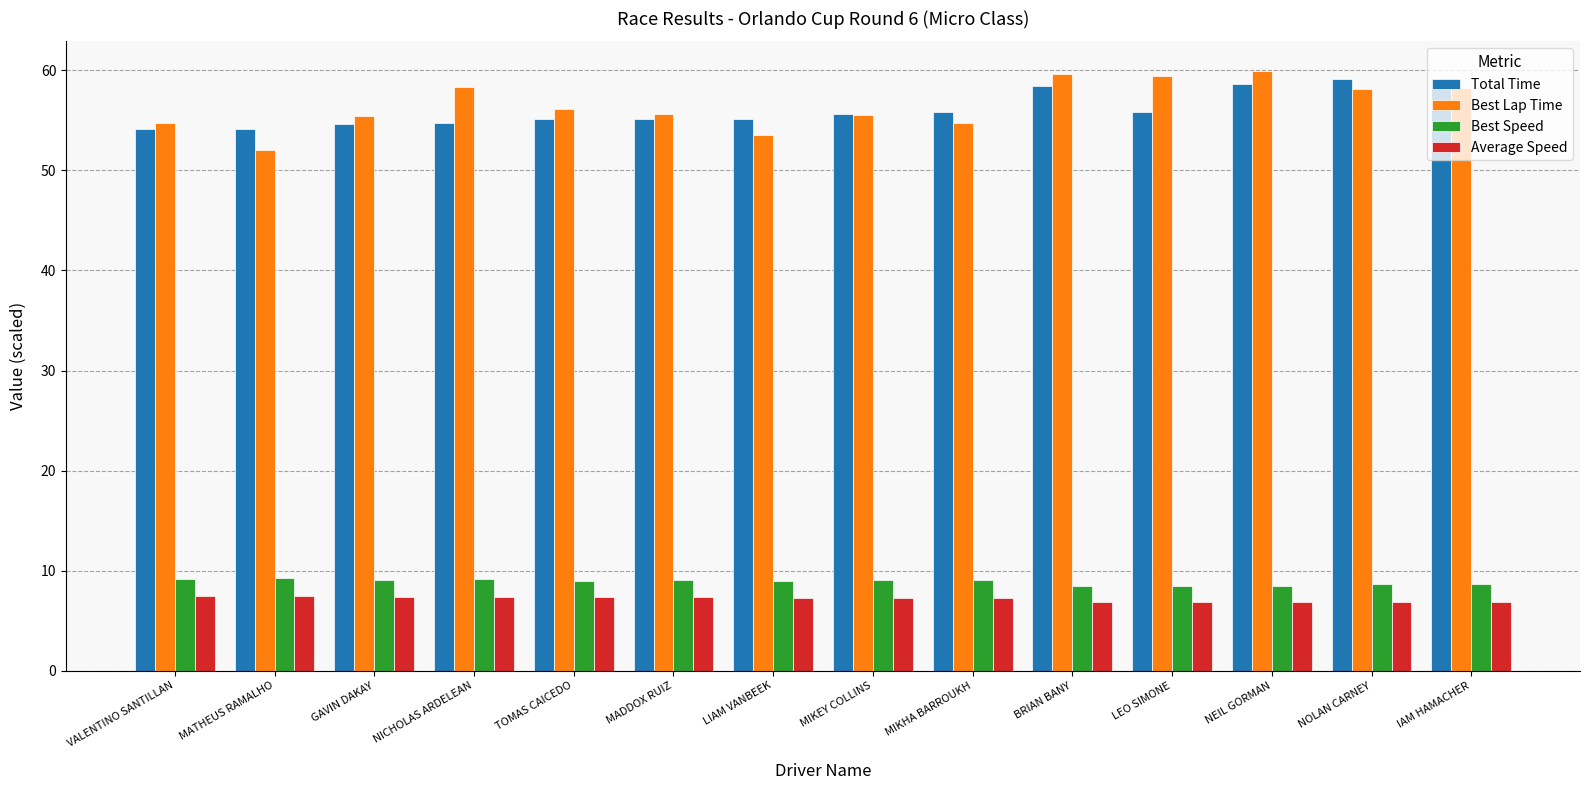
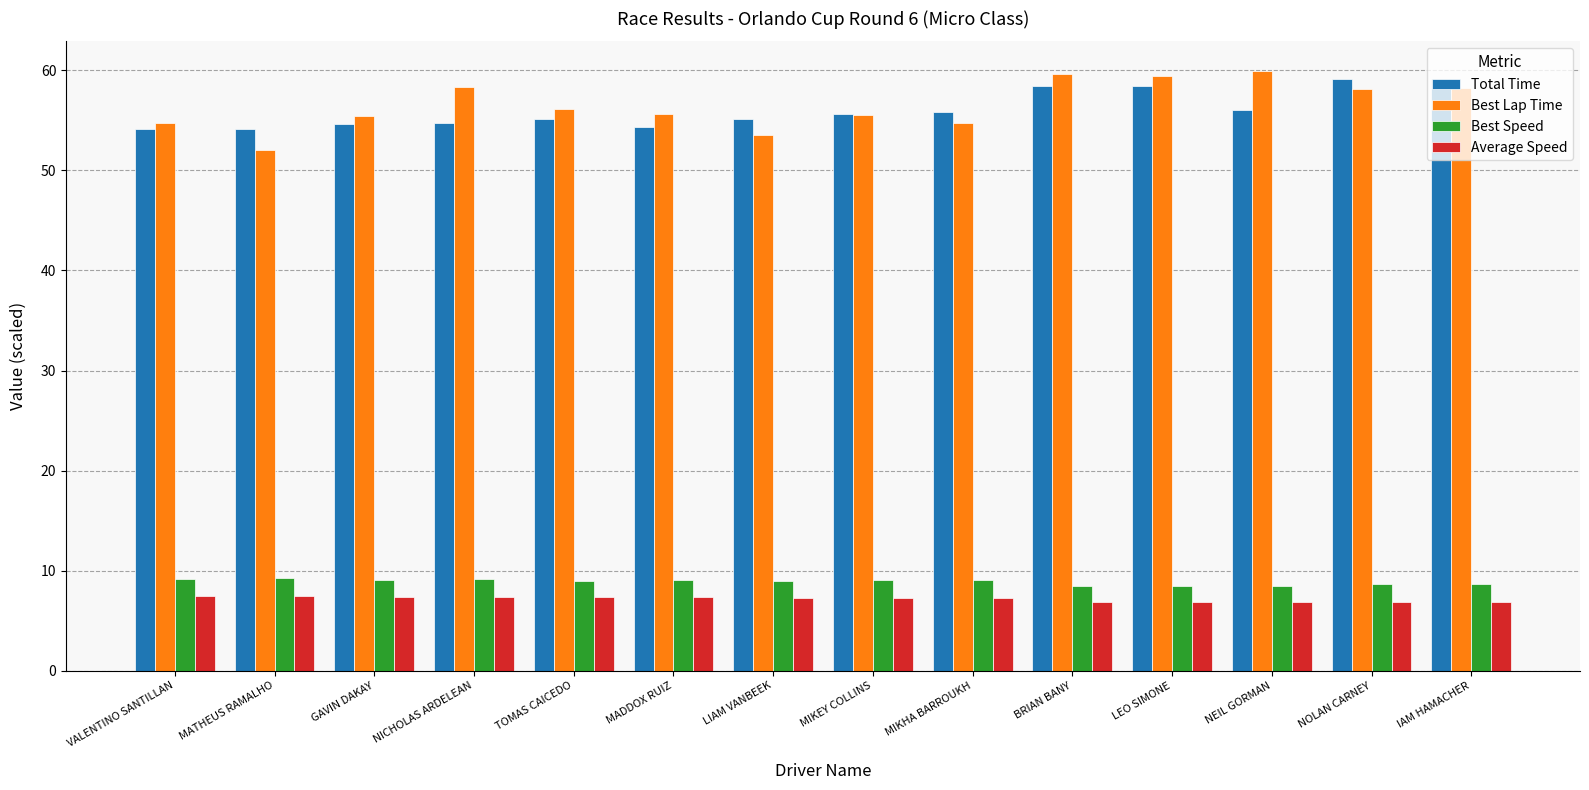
Total Time, MADDOX RUIZ: 55.1 -> 54.3
Total Time, LEO SIMONE: 55.8 -> 58.5
Total Time, NEIL GORMAN: 58.6 -> 56.0
